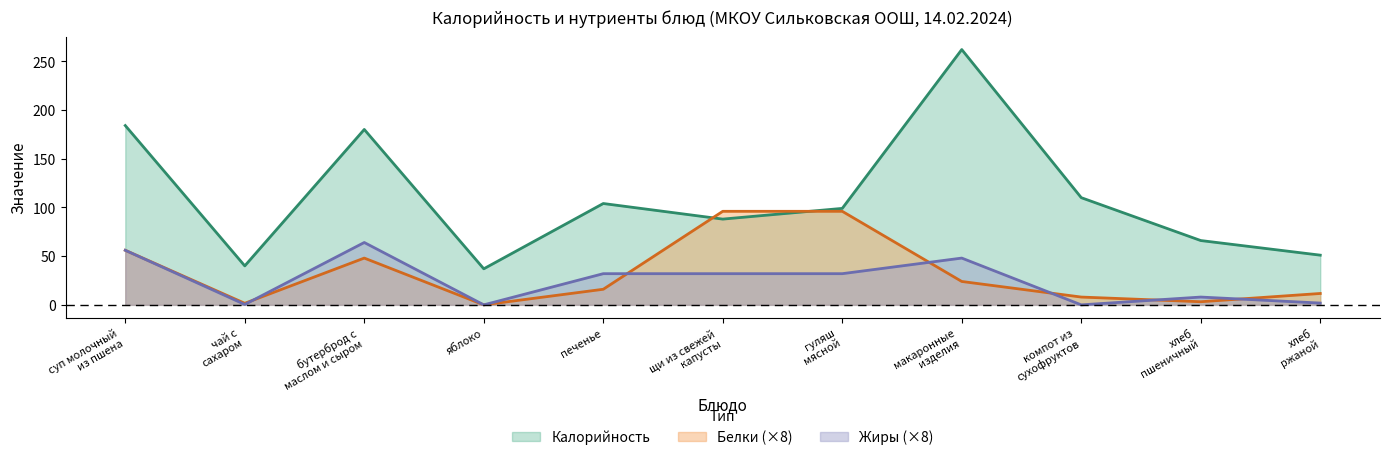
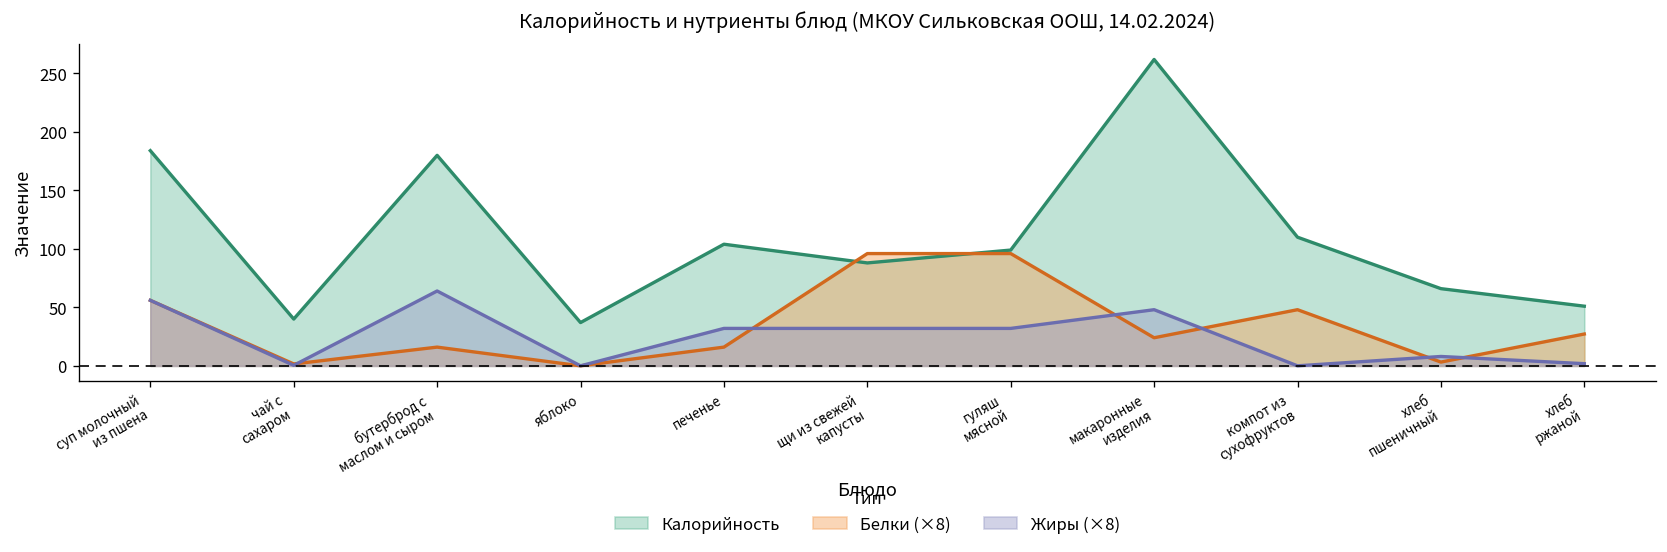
Белки (×8), бутерброд с маслом и сыром: 50 -> 20
Белки (×8), компот из сухофруктов: 10 -> 50
Белки (×8), хлеб ржаной: 10 -> 30
